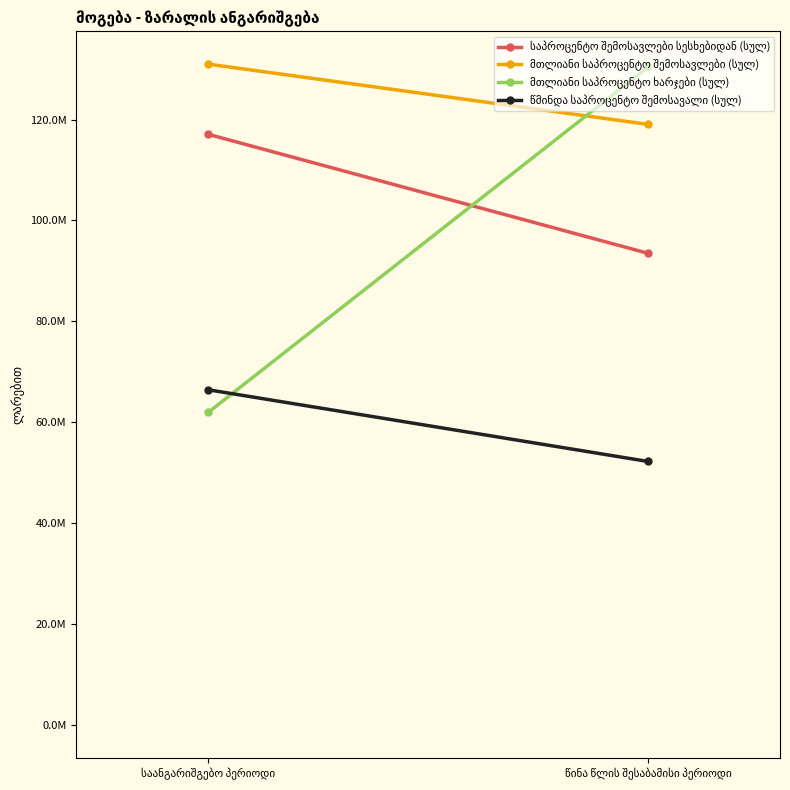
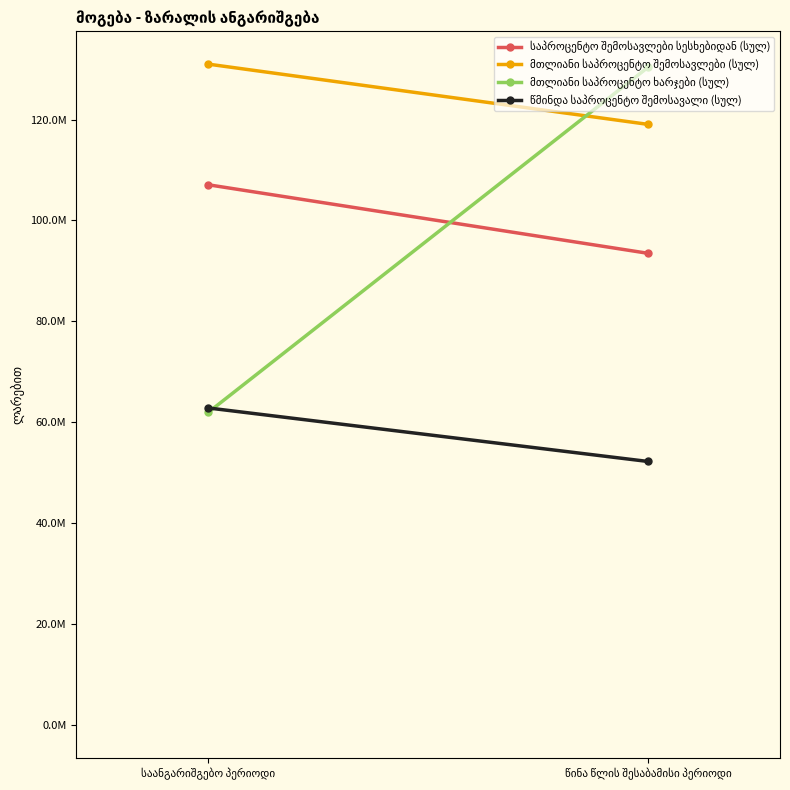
საპროცენტო შემოსავლები სესხებიდან (სულ), საანგარიშგებო პერიოდი: 117000000 -> 107000000
წმინდა საპროცენტო შემოსავალი (სულ), საანგარიშგებო პერიოდი: 66000000 -> 63000000
